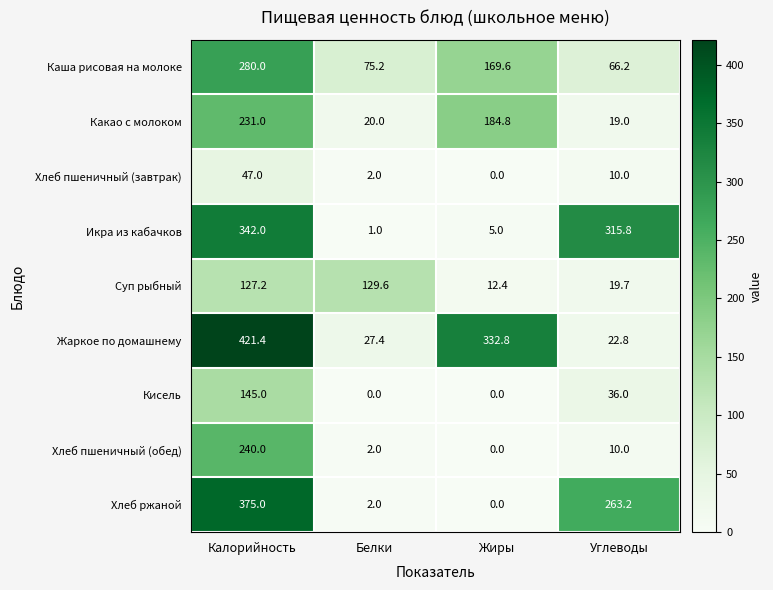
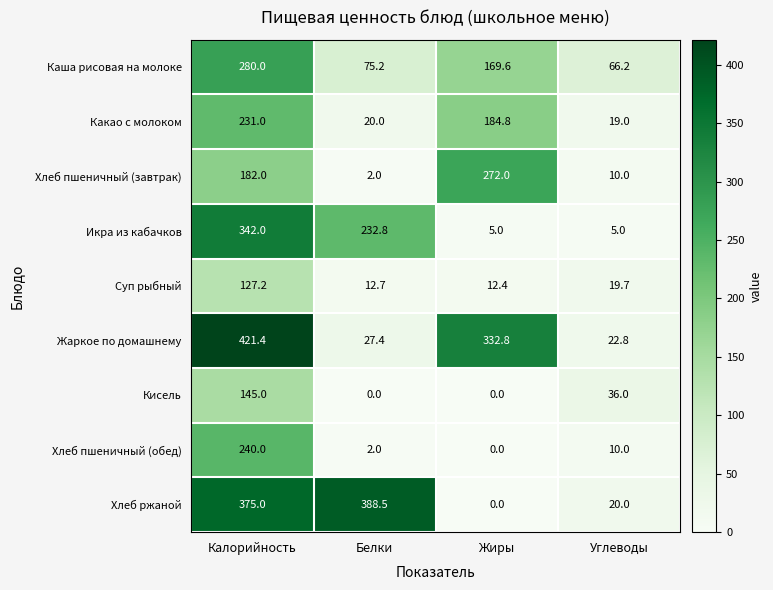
Хлеб пшеничный (завтрак), Калорийность: 47.0 -> 182.0
Хлеб пшеничный (завтрак), Жиры: 0.0 -> 272.0
Икра из кабачков, Белки: 1.0 -> 232.8
Икра из кабачков, Углеводы: 315.8 -> 5.0
Суп рыбный, Белки: 129.6 -> 12.7
Хлеб ржаной, Белки: 2.0 -> 388.5
Хлеб ржаной, Углеводы: 263.2 -> 20.0
